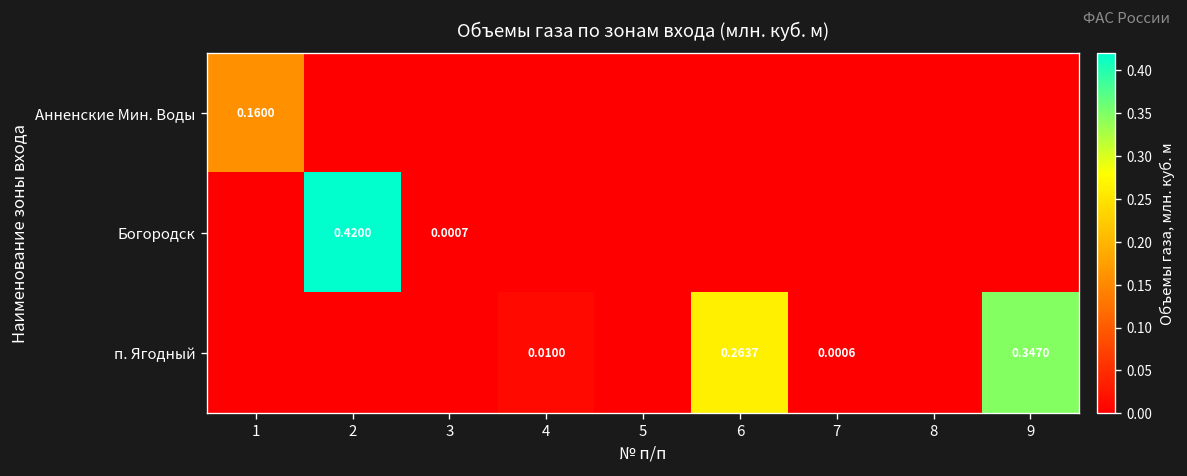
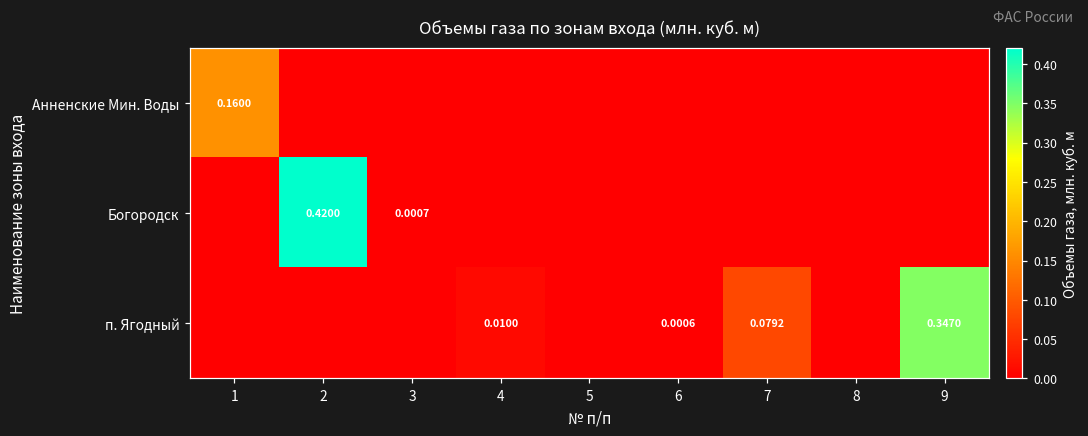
п. Ягодный, 6: 0.2637 -> 0.0006
п. Ягодный, 7: 0.0006 -> 0.0792
